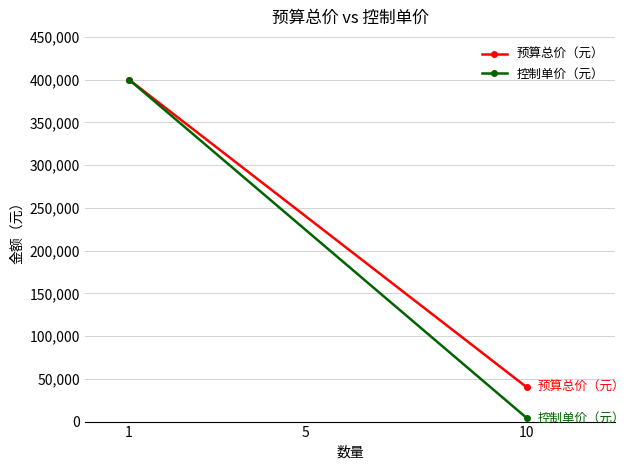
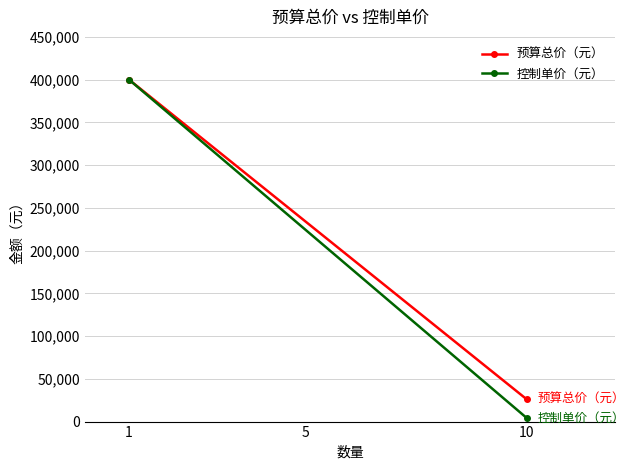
预算总价（元）, 10: 40,000 -> 30,000
